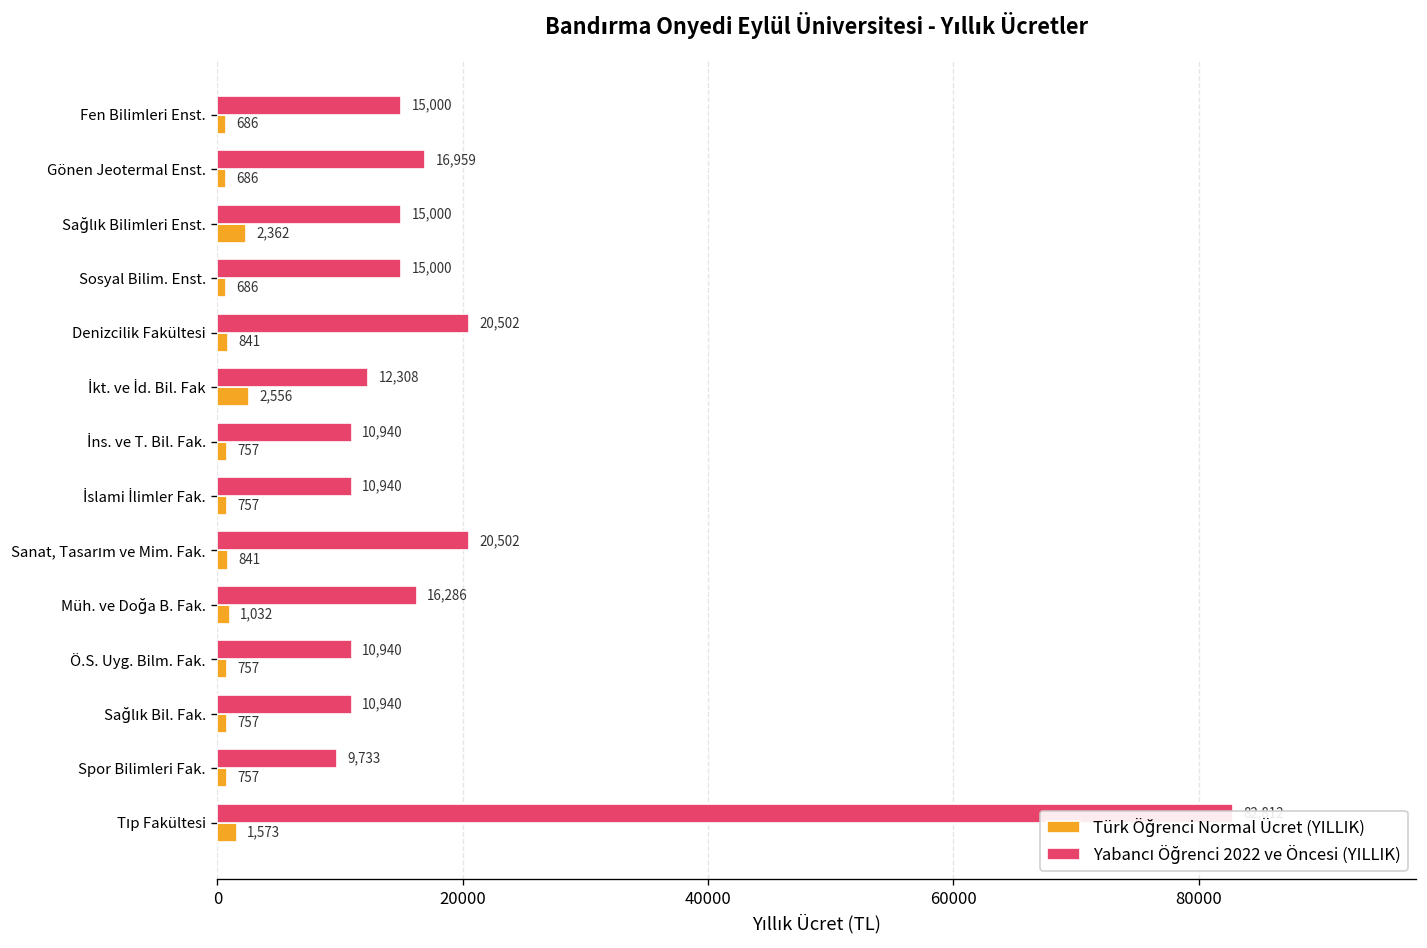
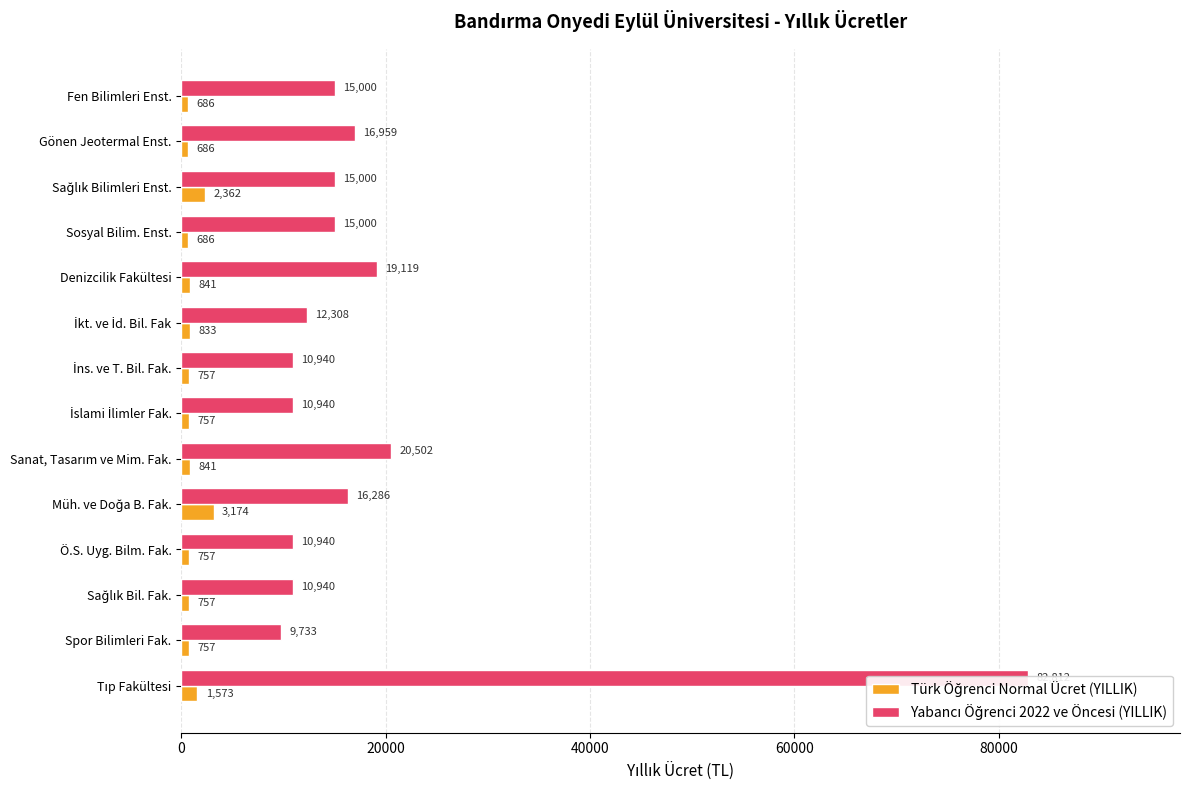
Yabancı Öğrenci 2022 ve Öncesi (YILLIK), Denizcilik Fakültesi: 20,502 -> 19,119
Türk Öğrenci Normal Ücret (YILLIK), İkt. ve İd. Bil. Fak: 2,556 -> 833
Türk Öğrenci Normal Ücret (YILLIK), Müh. ve Doğa B. Fak.: 1,032 -> 3,174
